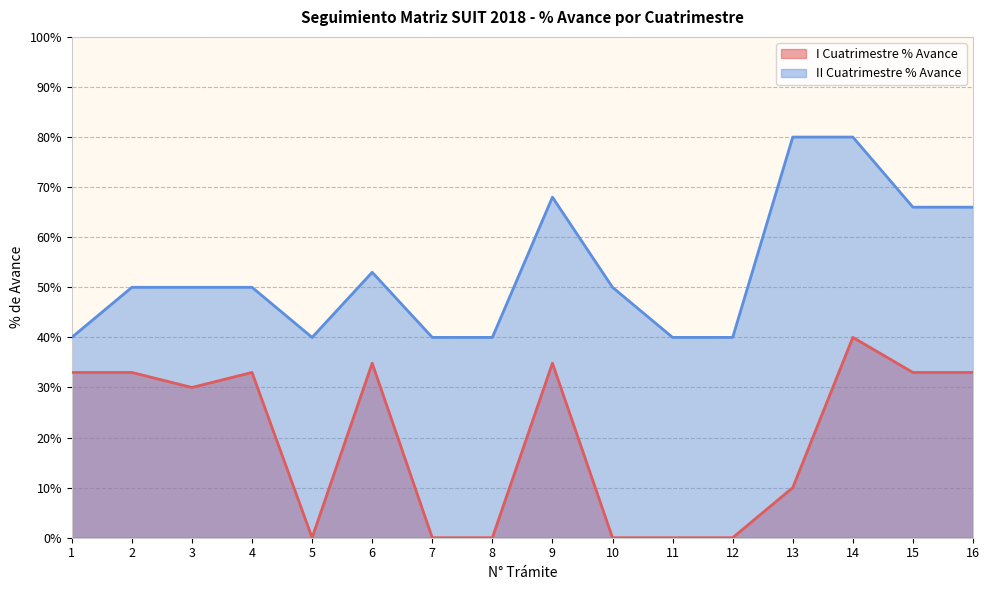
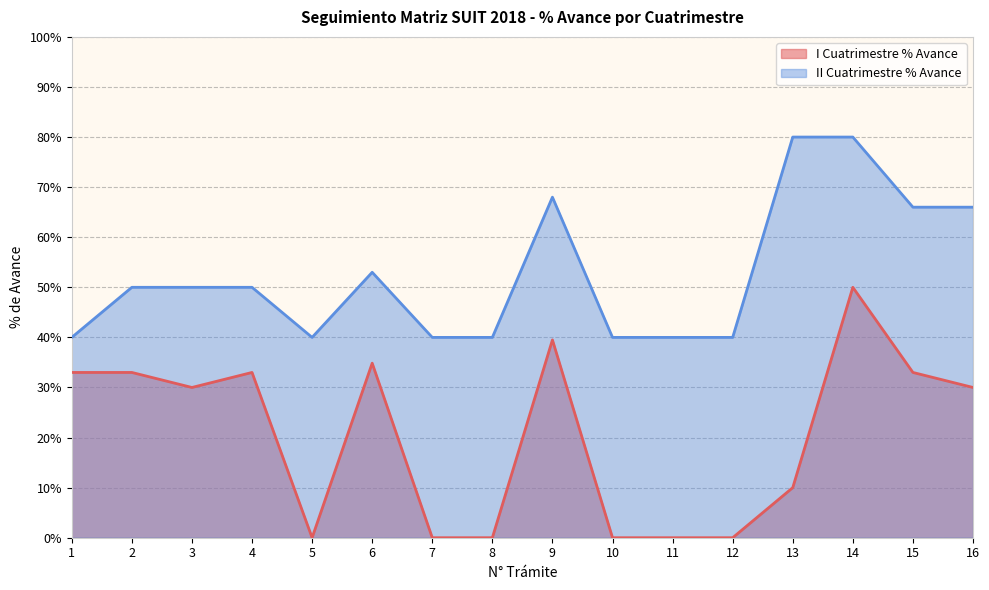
I Cuatrimestre % Avance, 9: 35% -> 40%
II Cuatrimestre % Avance, 10: 50% -> 40%
I Cuatrimestre % Avance, 14: 40% -> 50%
I Cuatrimestre % Avance, 16: 33% -> 30%
